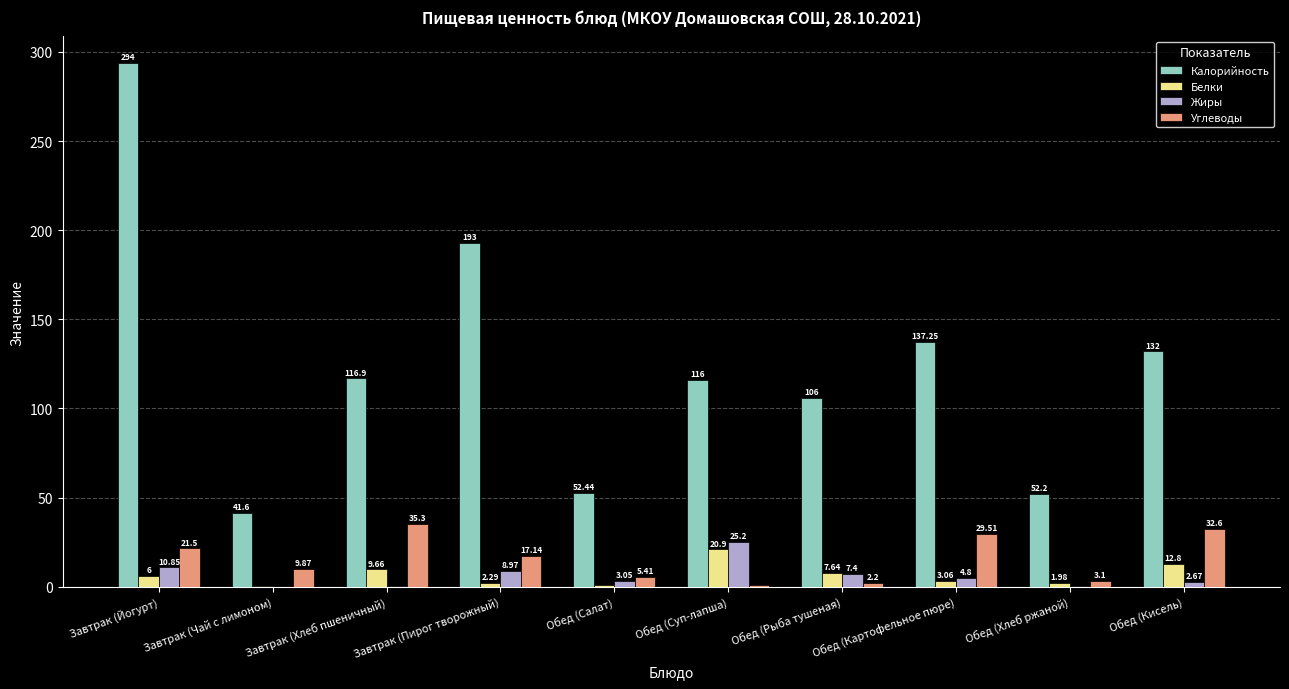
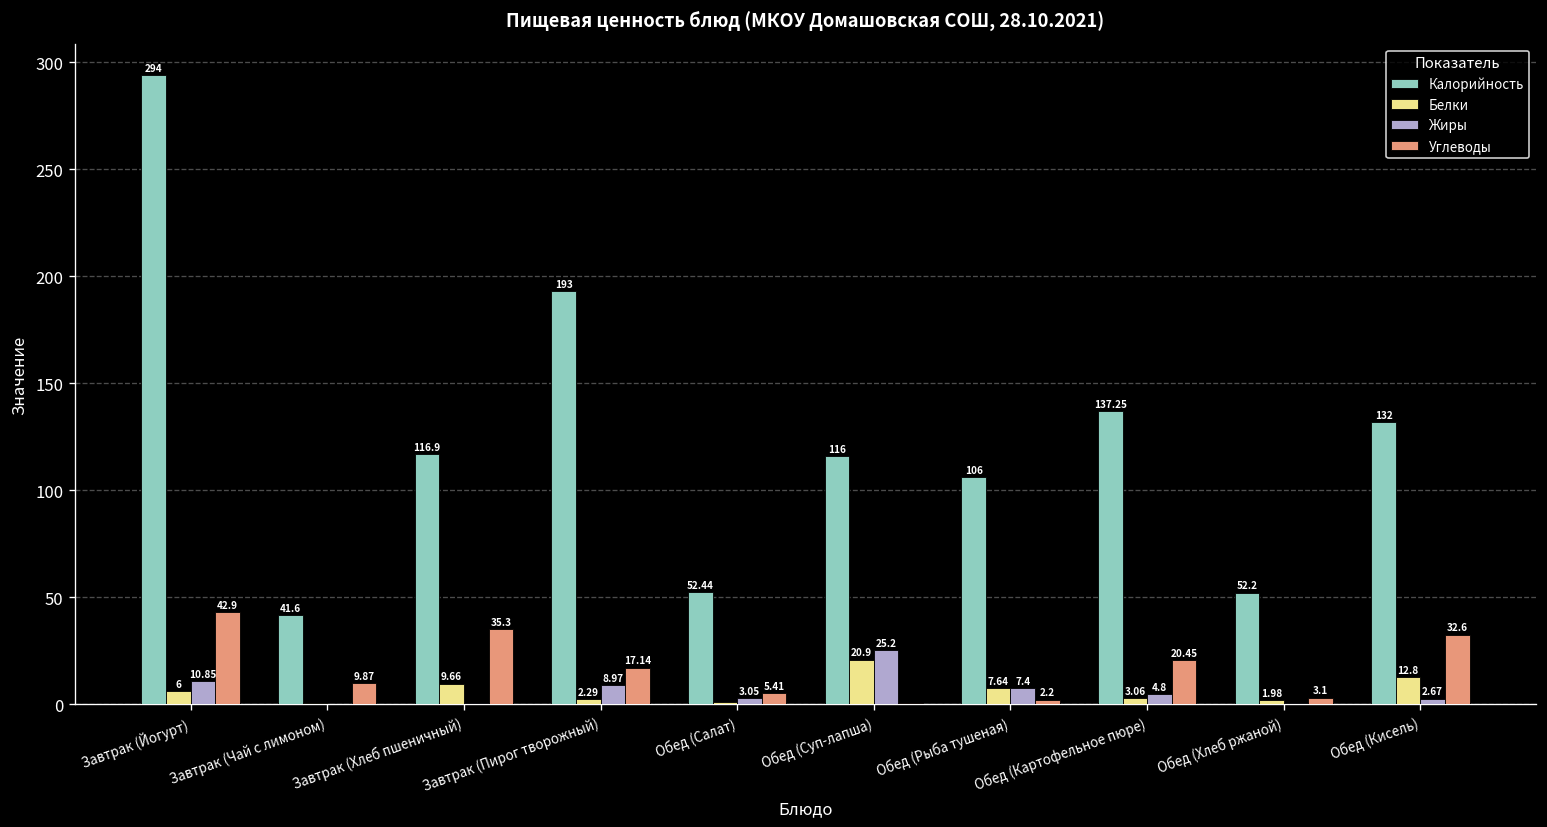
Углеводы, Завтрак (Йогурт): 21.5 -> 42.9
Углеводы, Обед (Картофельное пюре): 29.51 -> 20.45
